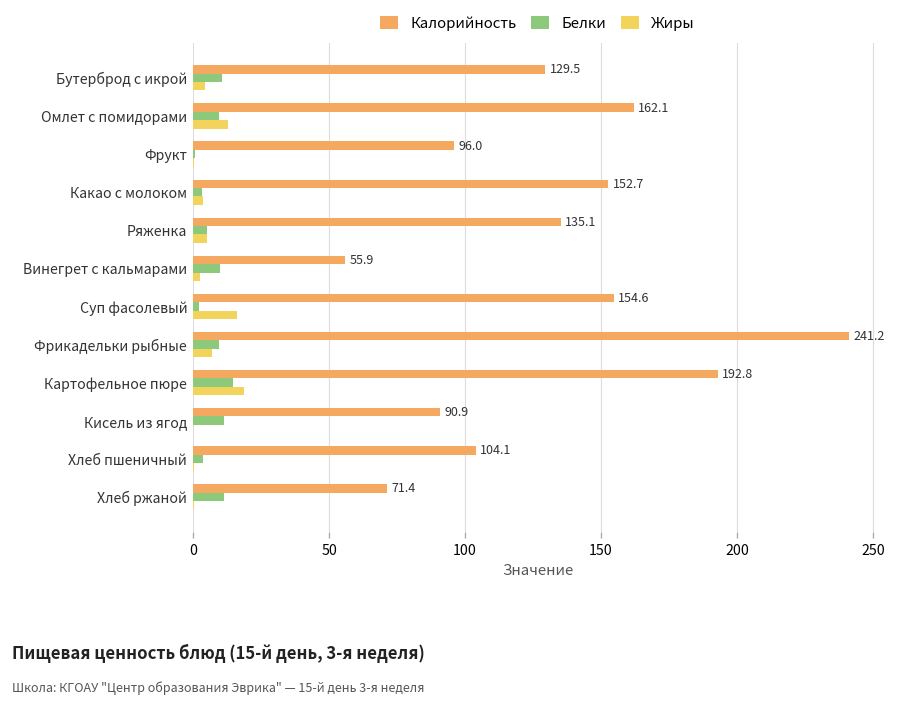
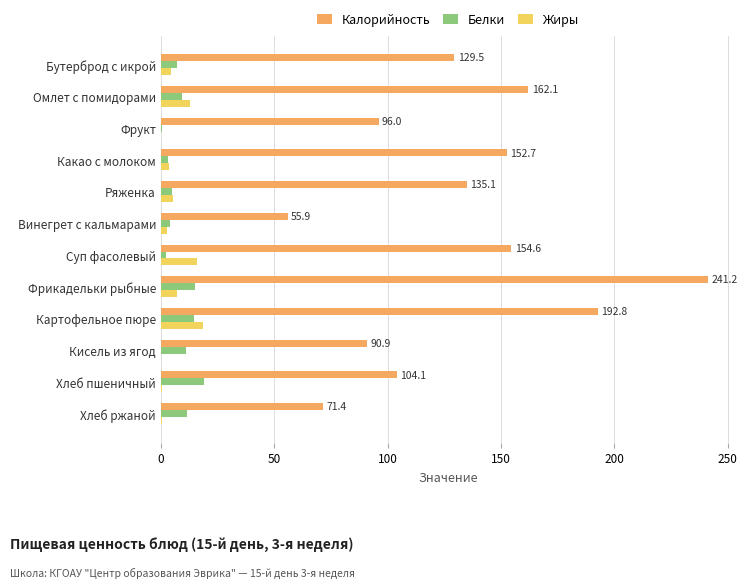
Белки, Бутерброд с икрой: 11 -> 7
Белки, Винегрет с кальмарами: 10 -> 4
Белки, Фрикадельки рыбные: 10 -> 15
Белки, Хлеб пшеничный: 4 -> 19
